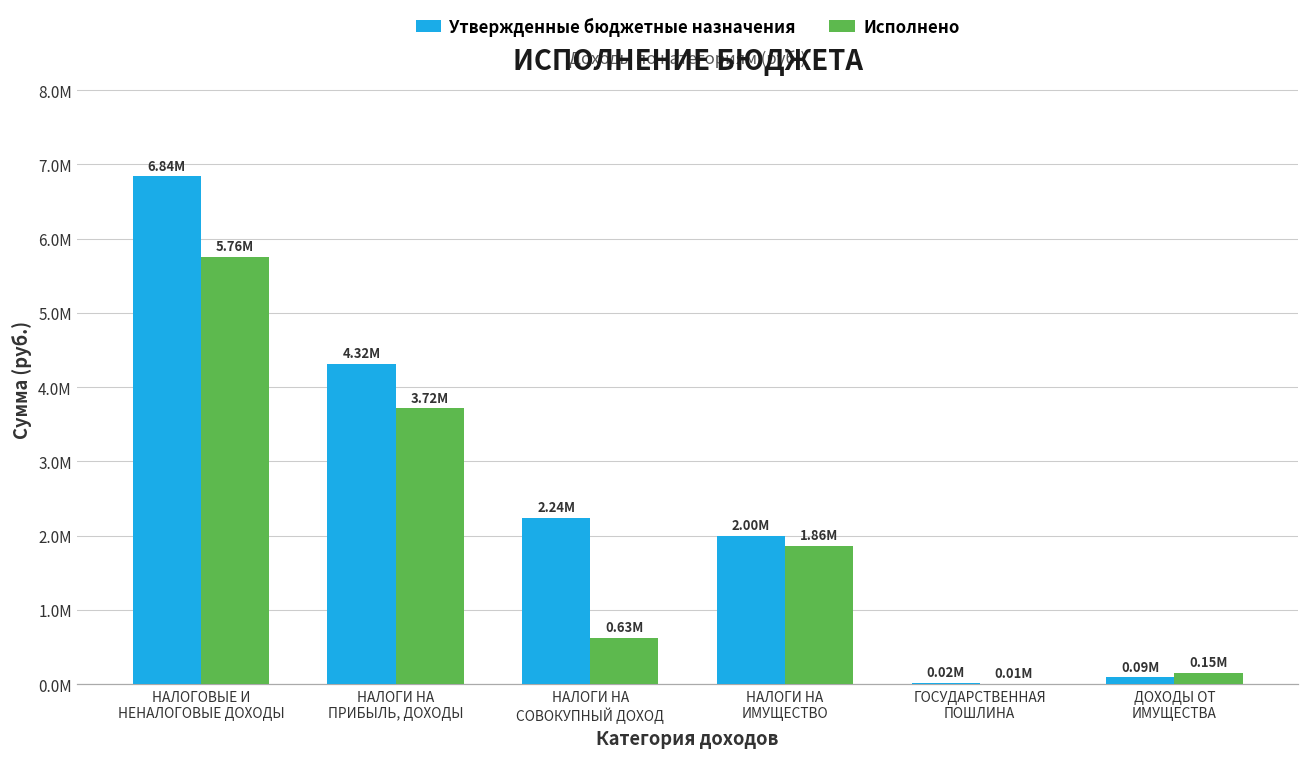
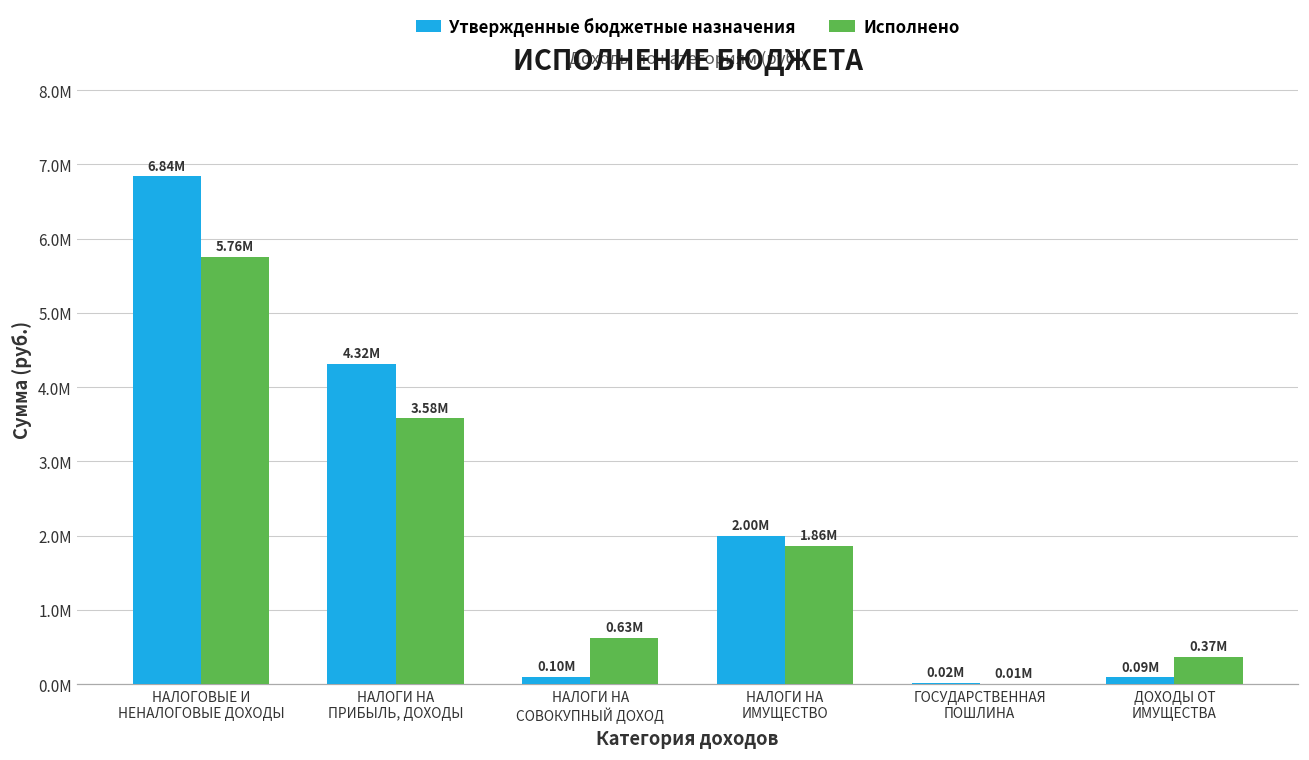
Исполнено, НАЛОГИ НА ПРИБЫЛЬ, ДОХОДЫ: 3.72М -> 3.58М
Утвержденные бюджетные назначения, НАЛОГИ НА СОВОКУПНЫЙ ДОХОД: 2.24М -> 0.10М
Исполнено, ДОХОДЫ ОТ ИМУЩЕСТВА: 0.15М -> 0.37М
